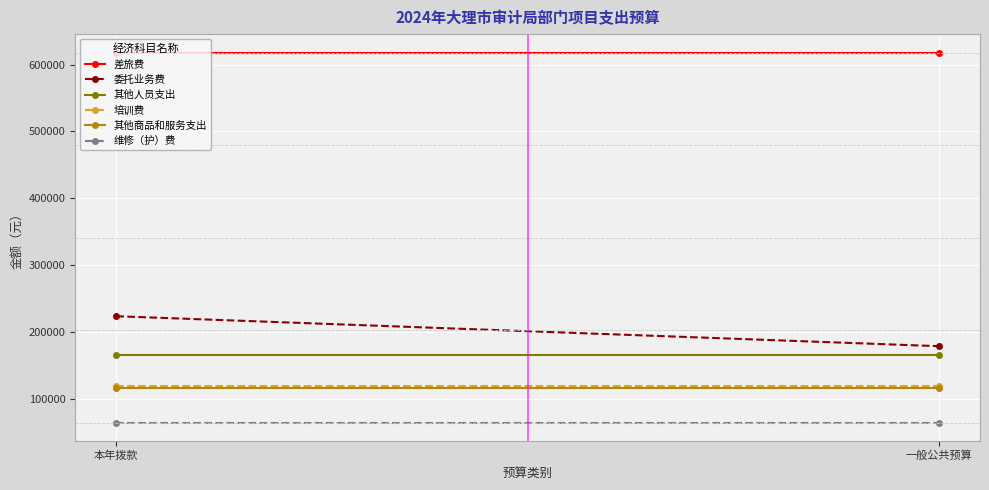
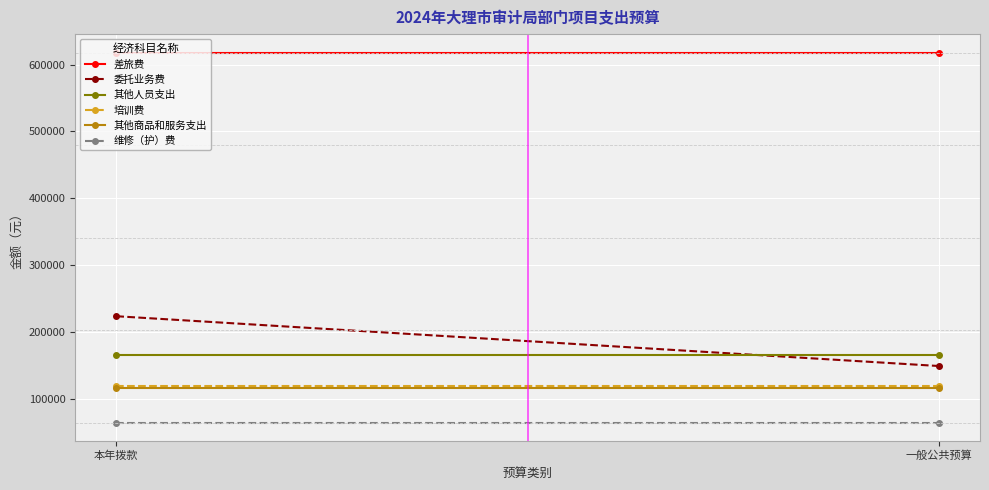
委托业务费, 一般公共预算: 180000 -> 150000
